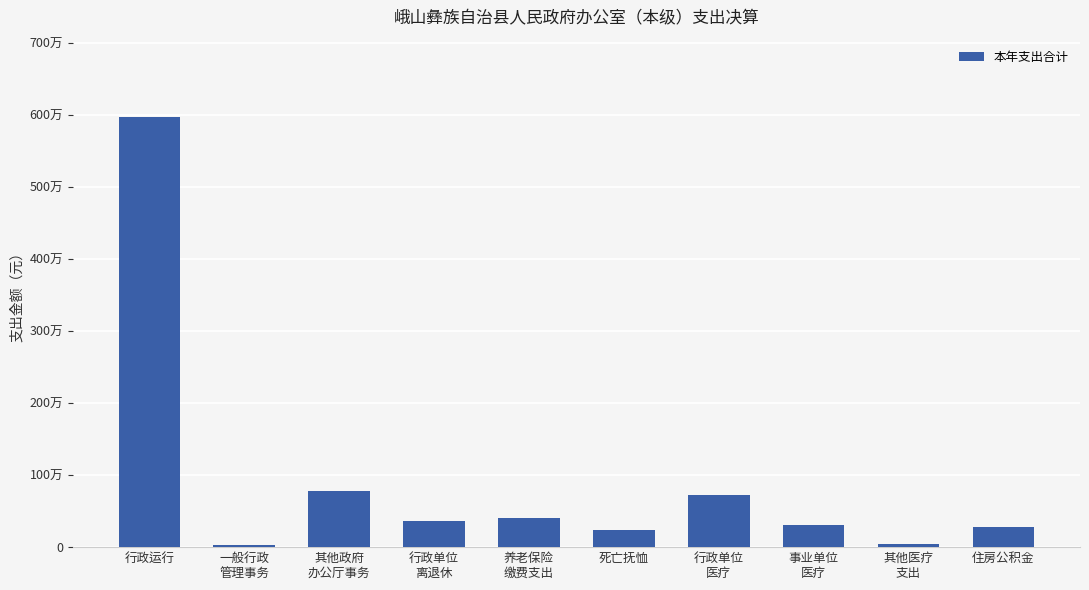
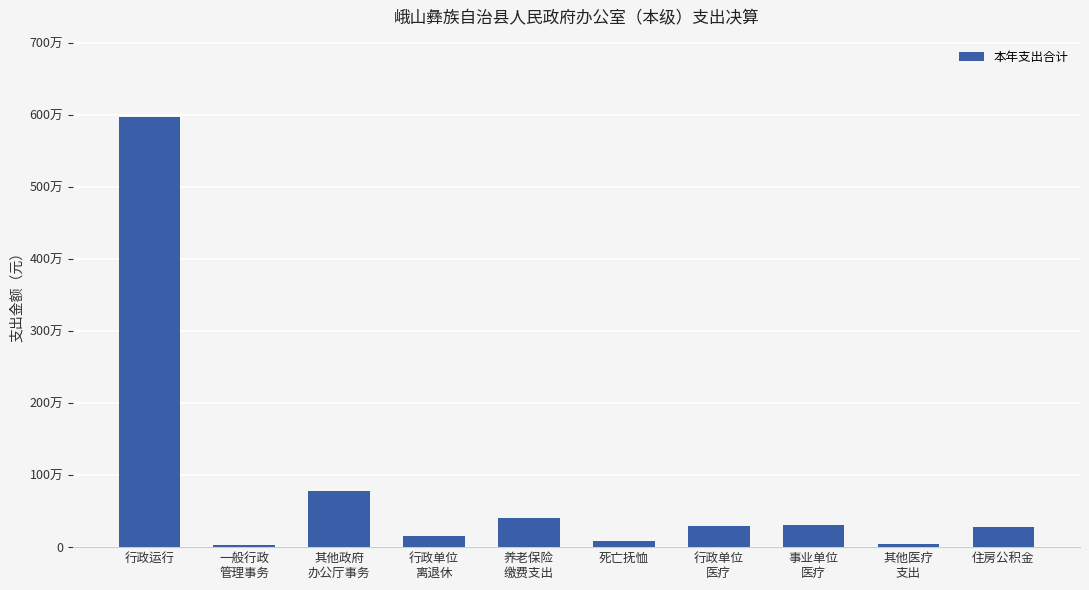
行政单位 离退休: 40万 -> 10万
死亡抚恤: 20万 -> 10万
行政单位 医疗: 70万 -> 30万
